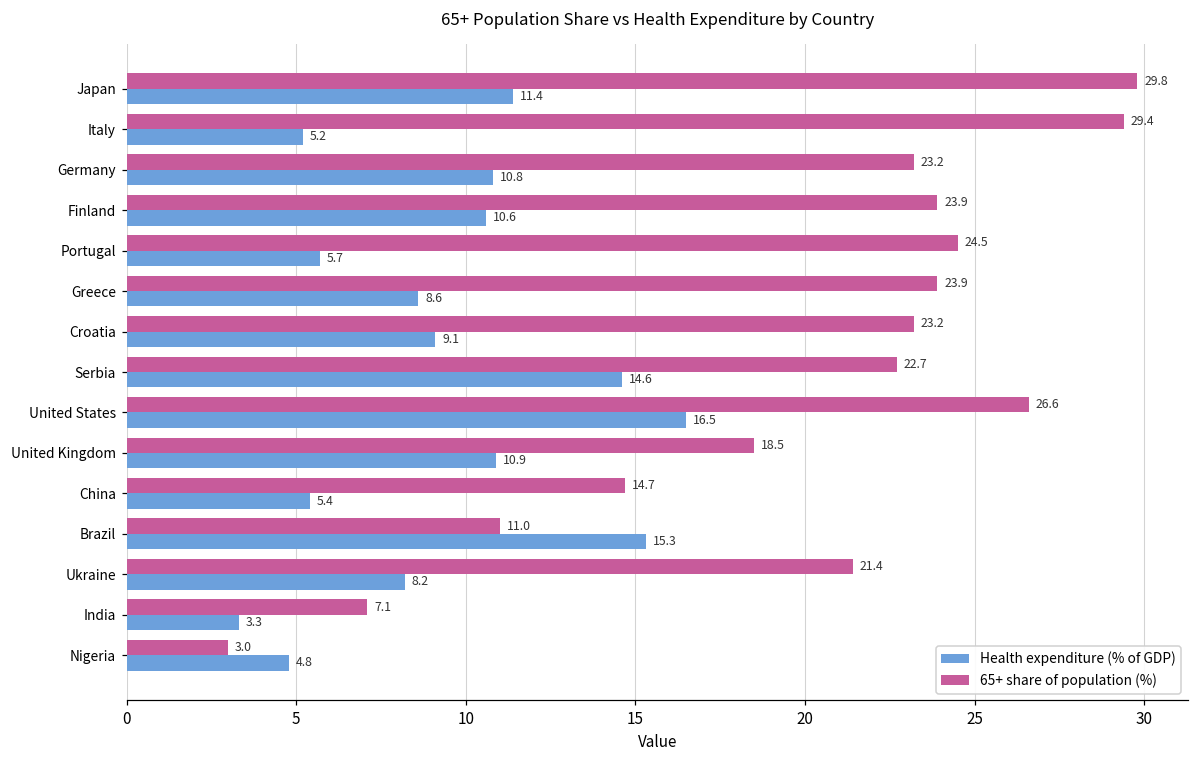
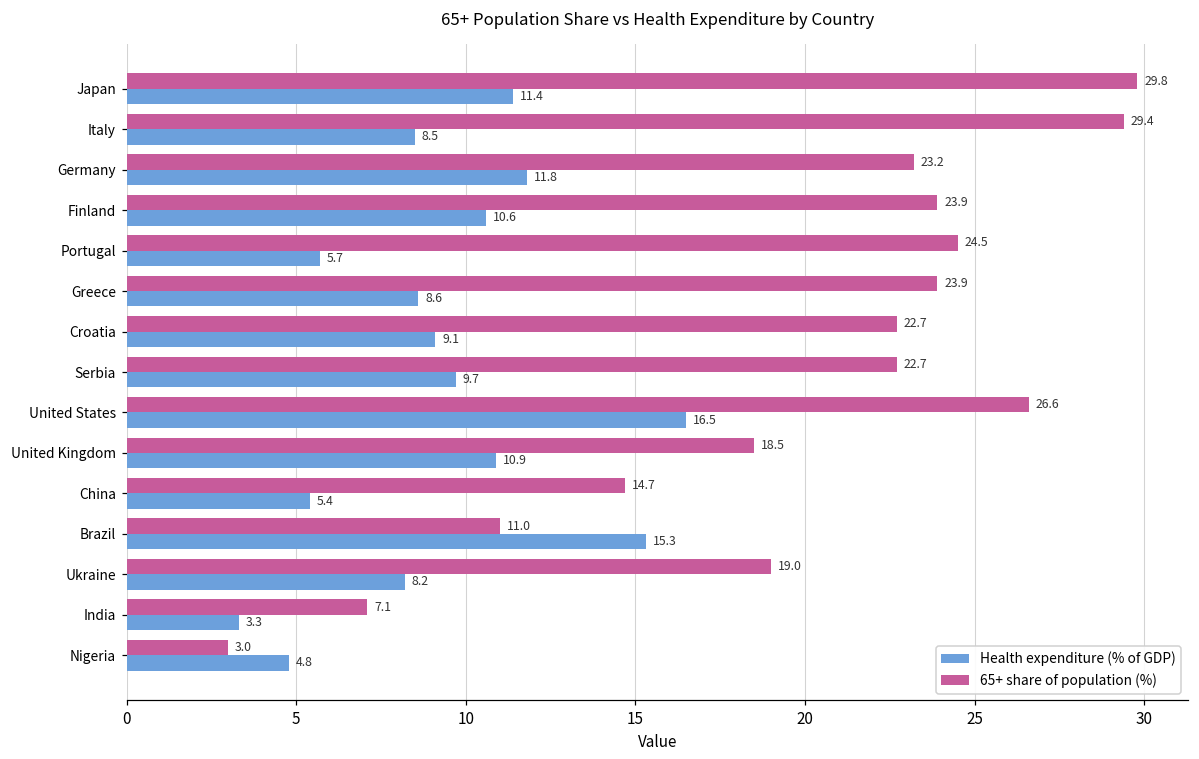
Health expenditure (% of GDP), Italy: 5.2 -> 8.5
Health expenditure (% of GDP), Germany: 10.8 -> 11.8
65+ share of population (%), Croatia: 23.2 -> 22.7
Health expenditure (% of GDP), Serbia: 14.6 -> 9.7
65+ share of population (%), Ukraine: 21.4 -> 19.0
